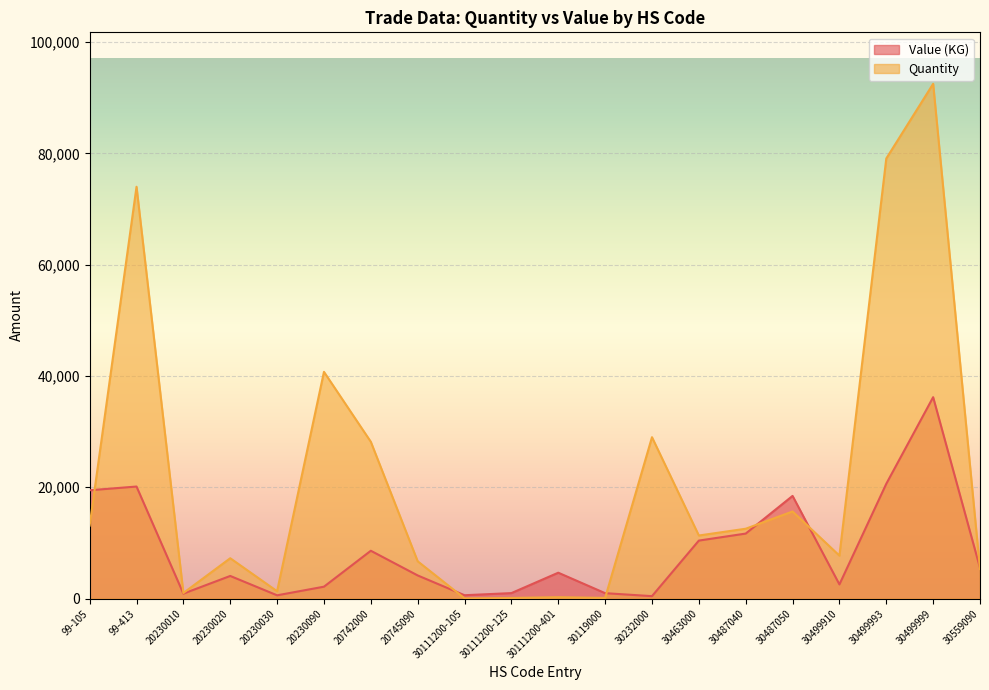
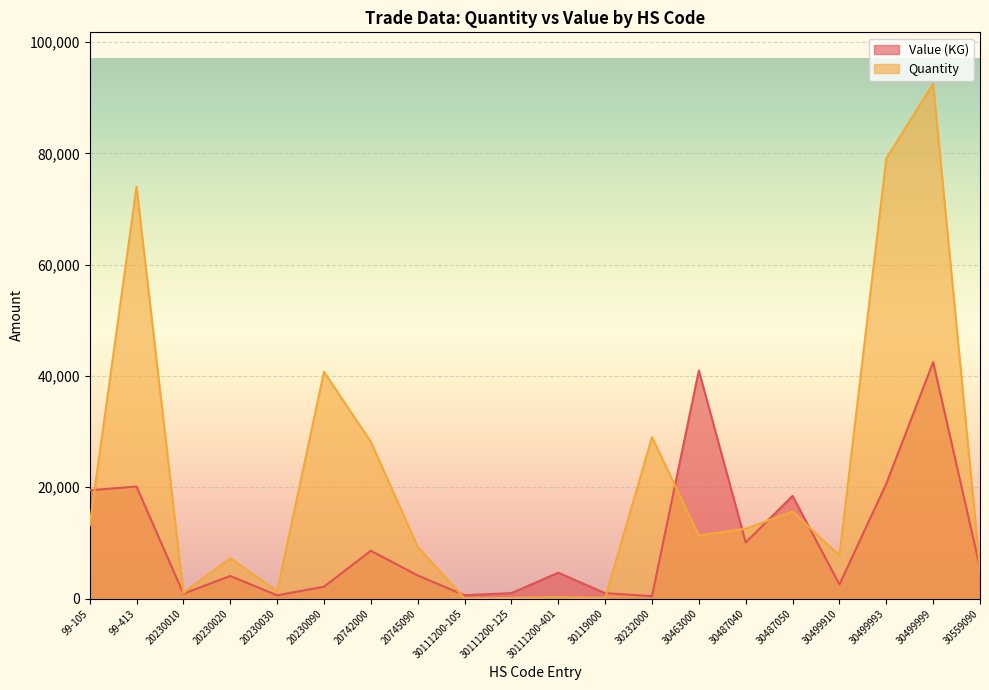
Quantity, 20745090: 7,000 -> 9,000
Value (KG), 30463000: 10,000 -> 41,000
Value (KG), 30487040: 12,000 -> 10,000
Value (KG), 30499999: 36,000 -> 42,000
